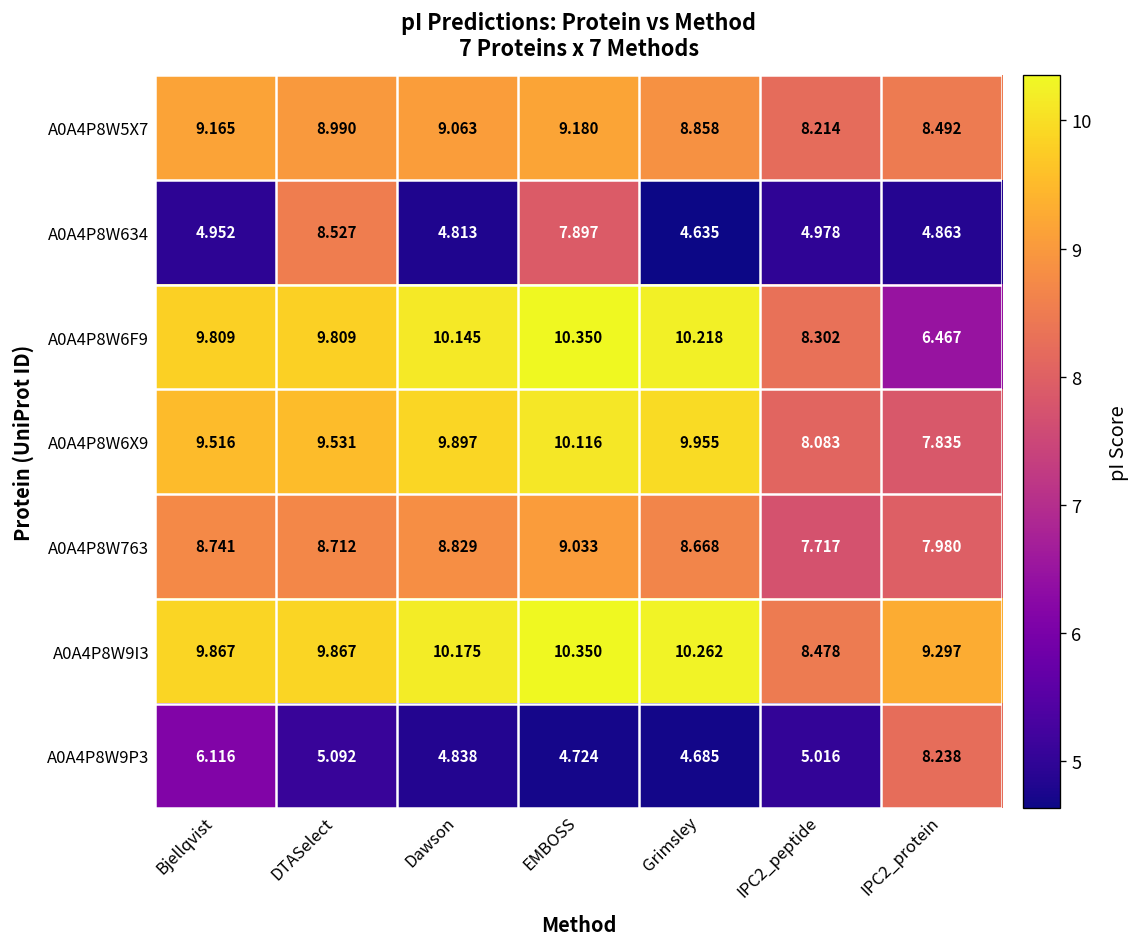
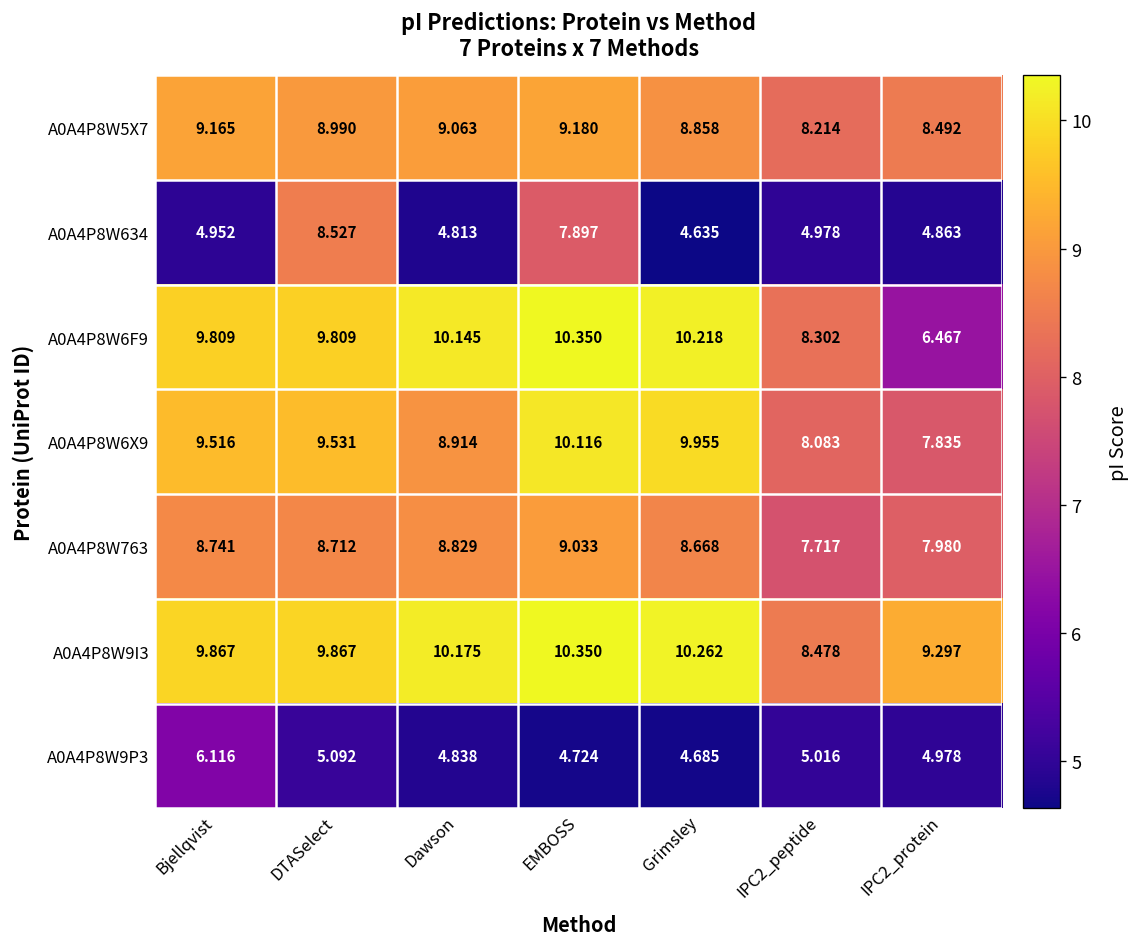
A0A4P8W6X9, Dawson: 9.897 -> 8.914
A0A4P8W9P3, IPC2_protein: 8.238 -> 4.978
